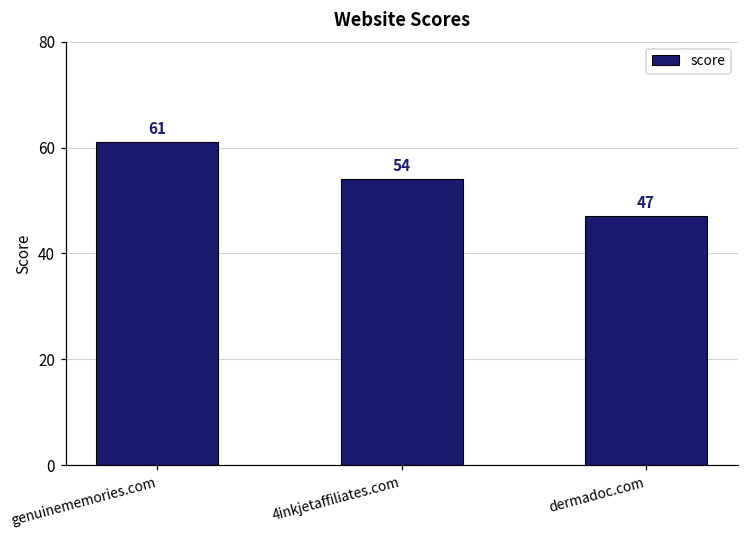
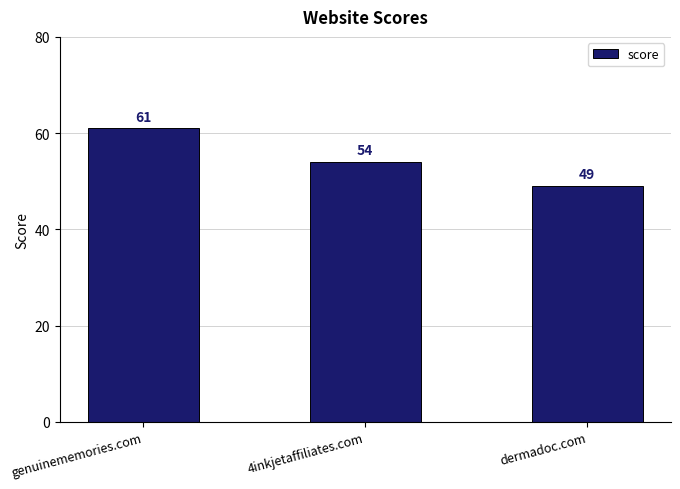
dermadoc.com: 47 -> 49
